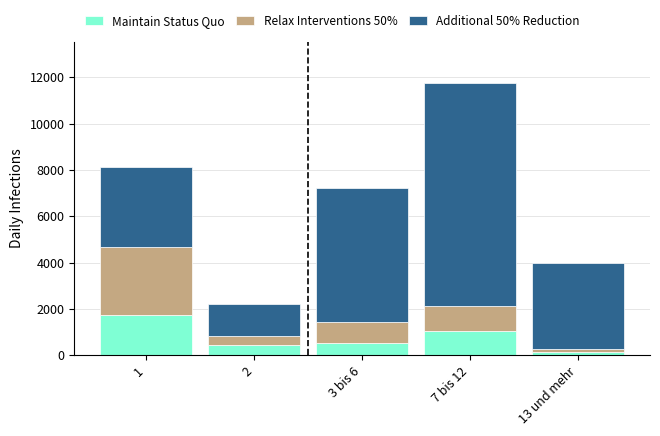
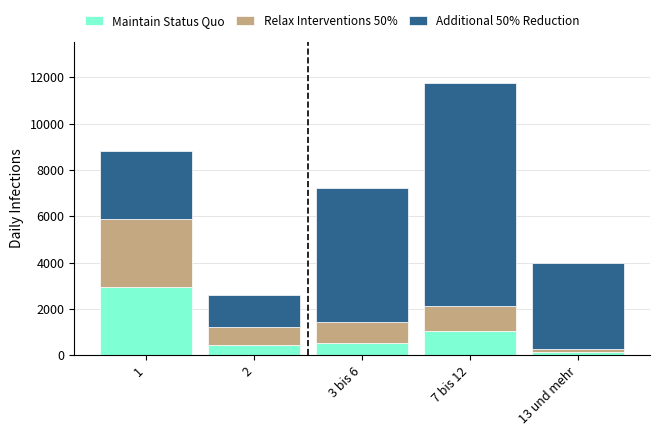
Maintain Status Quo, 1: 1700 -> 3000
Additional 50% Reduction, 1: 3500 -> 3000
Relax Interventions 50%, 2: 400 -> 800
